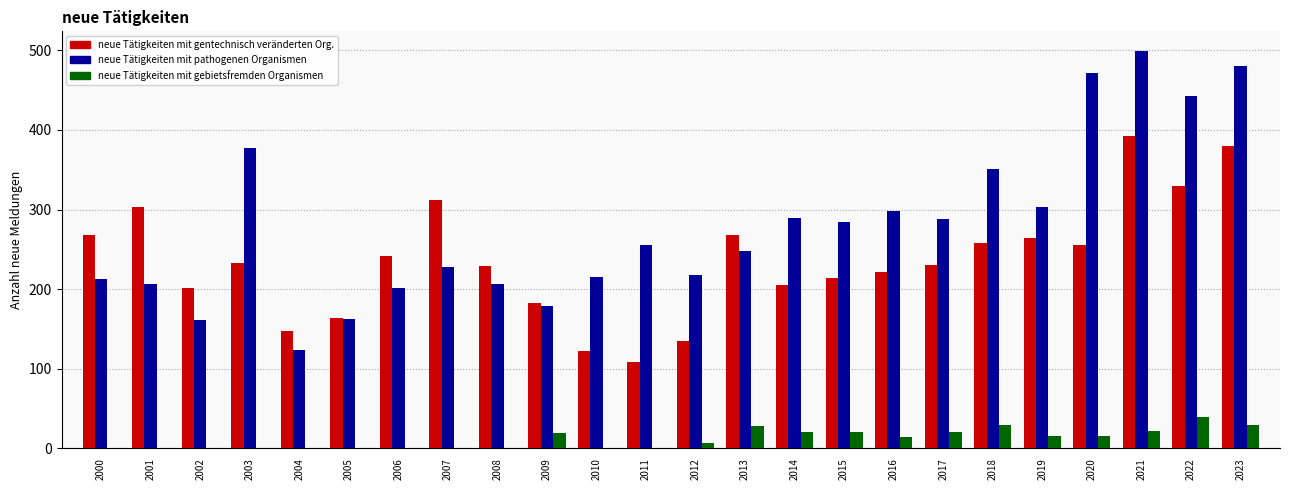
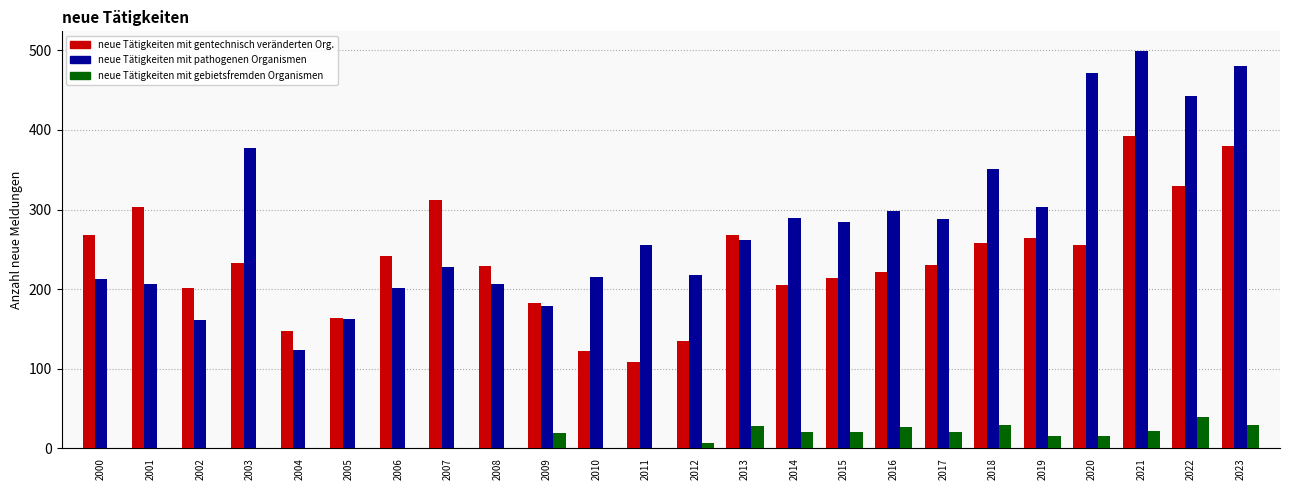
neue Tätigkeiten mit pathogenen Organismen, 2013: 250 -> 260
neue Tätigkeiten mit gebietsfremden Organismen, 2016: 10 -> 30
